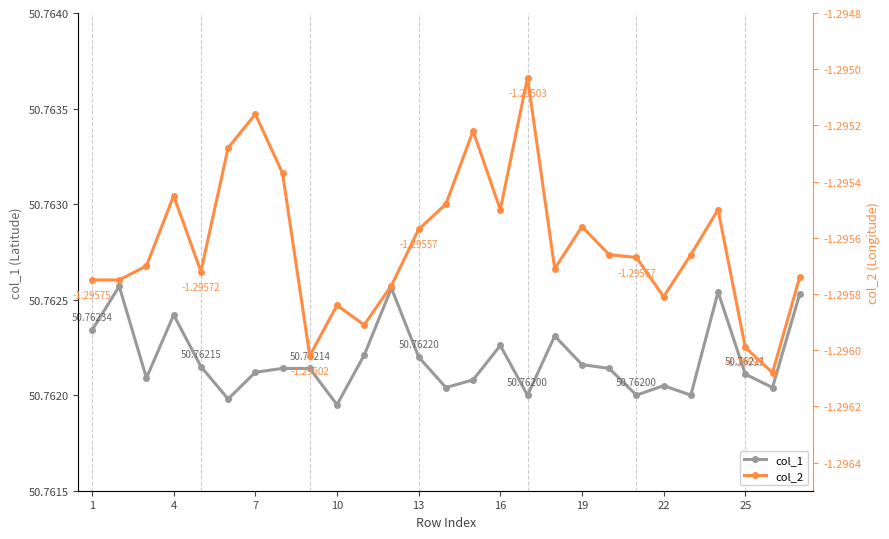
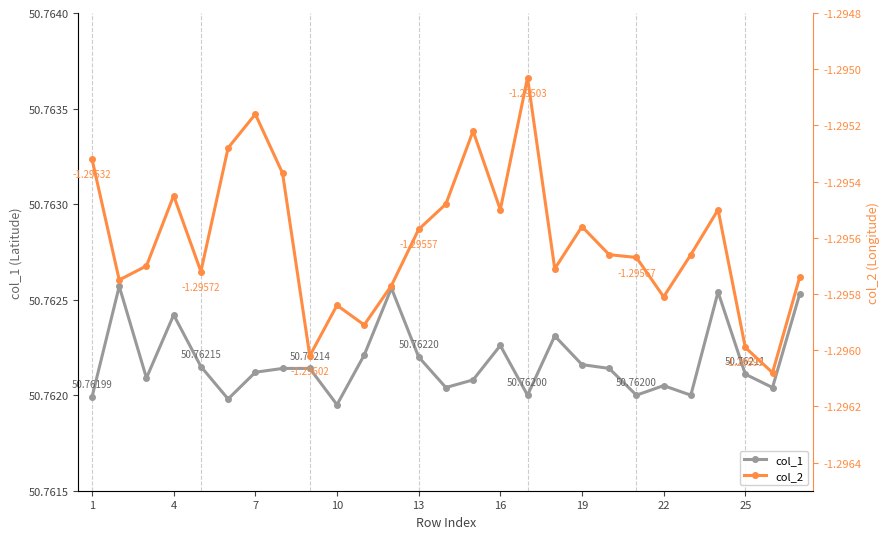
col_1, 1: 50.76234 -> 50.76199
col_2, 1: -1.29575 -> -1.29532
